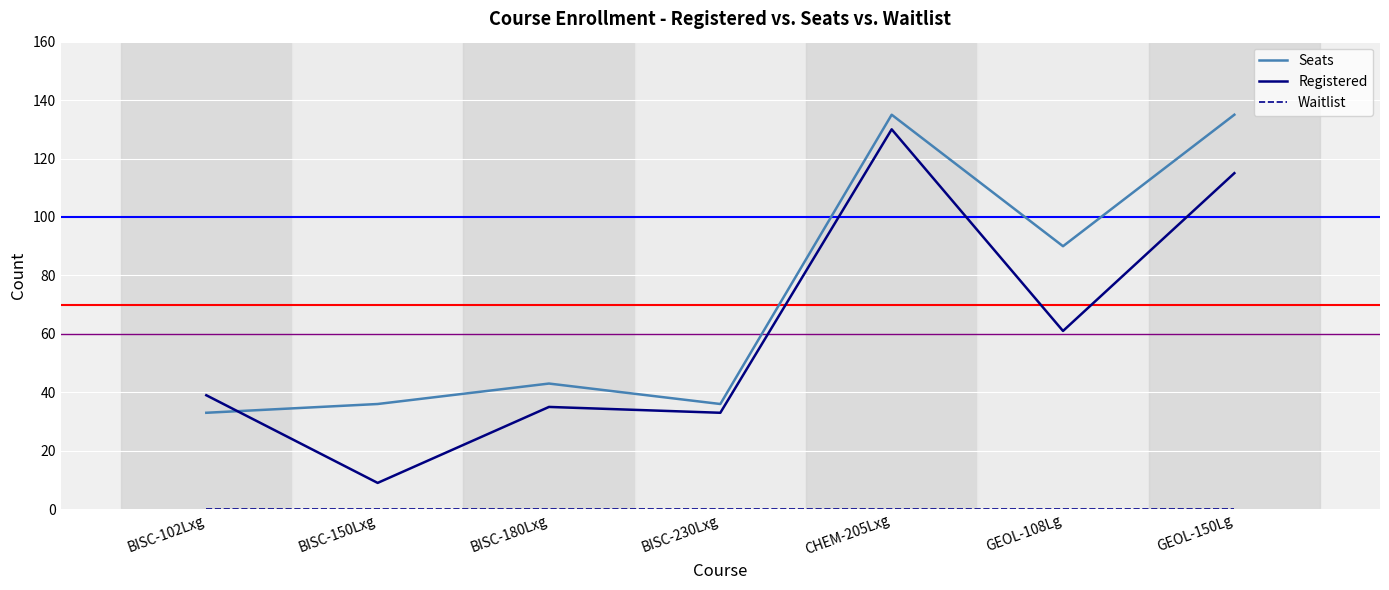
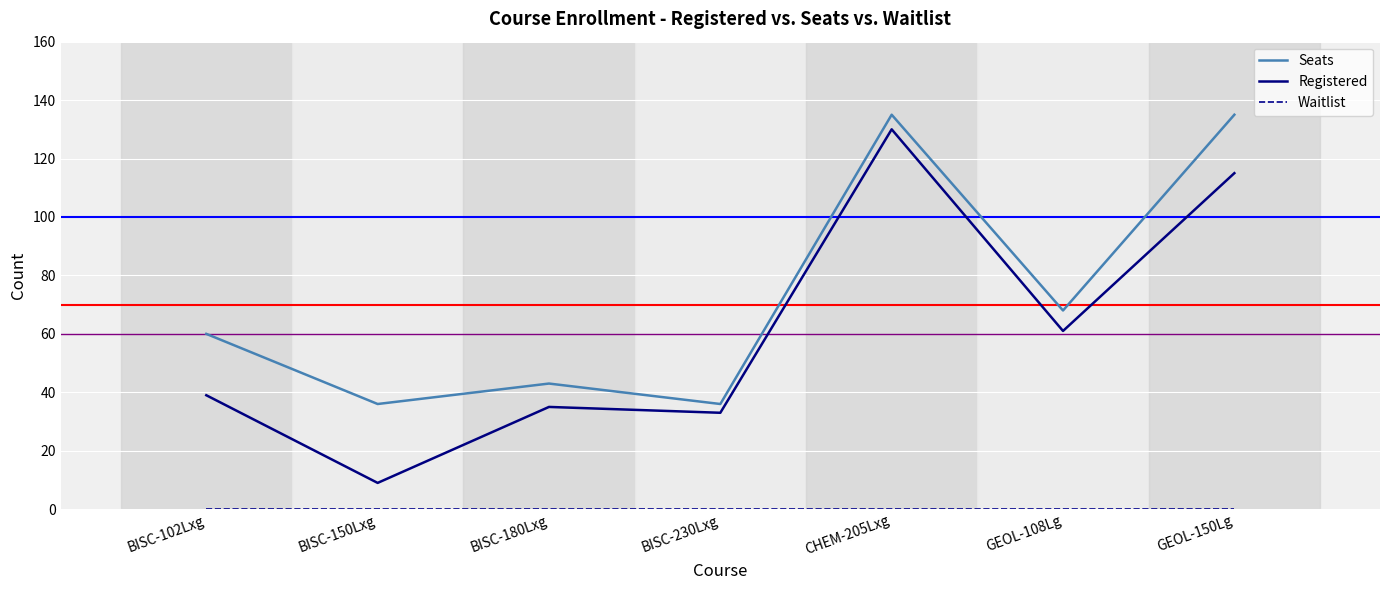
Seats, BISC-102Lxg: 33 -> 60
Seats, GEOL-108Lg: 90 -> 68
